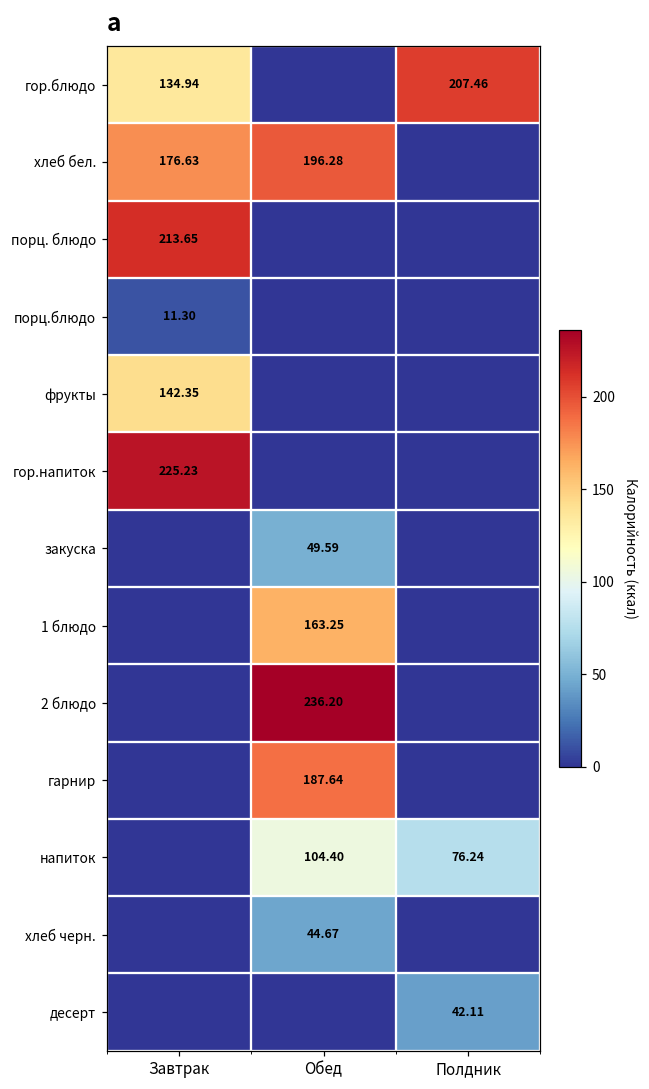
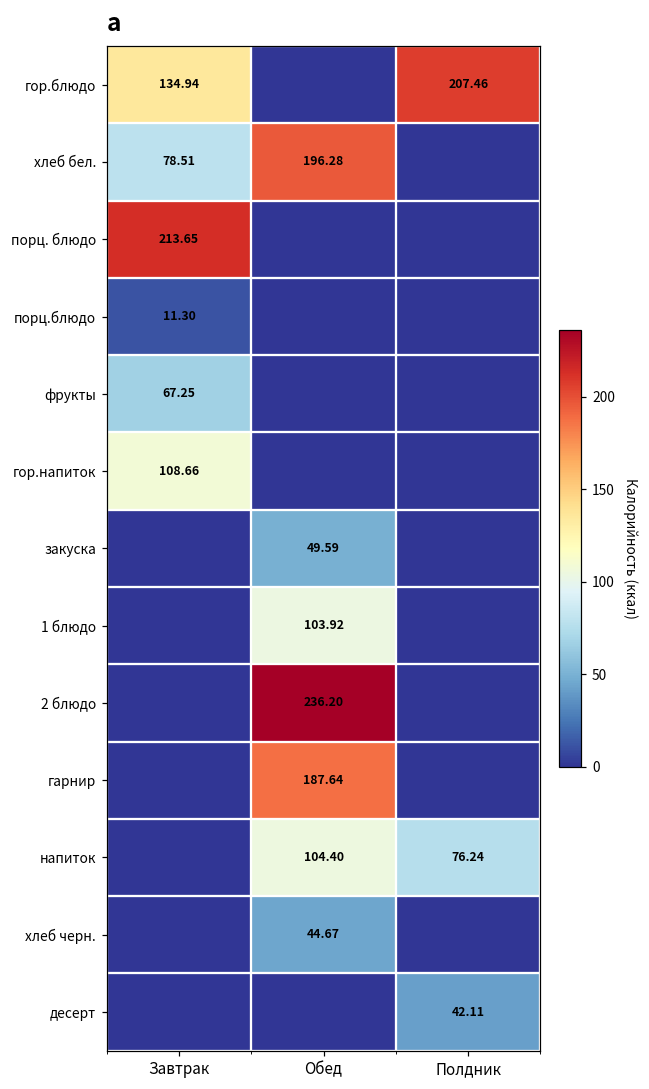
хлеб бел., Завтрак: 176.63 -> 78.51
фрукты, Завтрак: 142.35 -> 67.25
гор.напиток, Завтрак: 225.23 -> 108.66
1 блюдо, Обед: 163.25 -> 103.92
